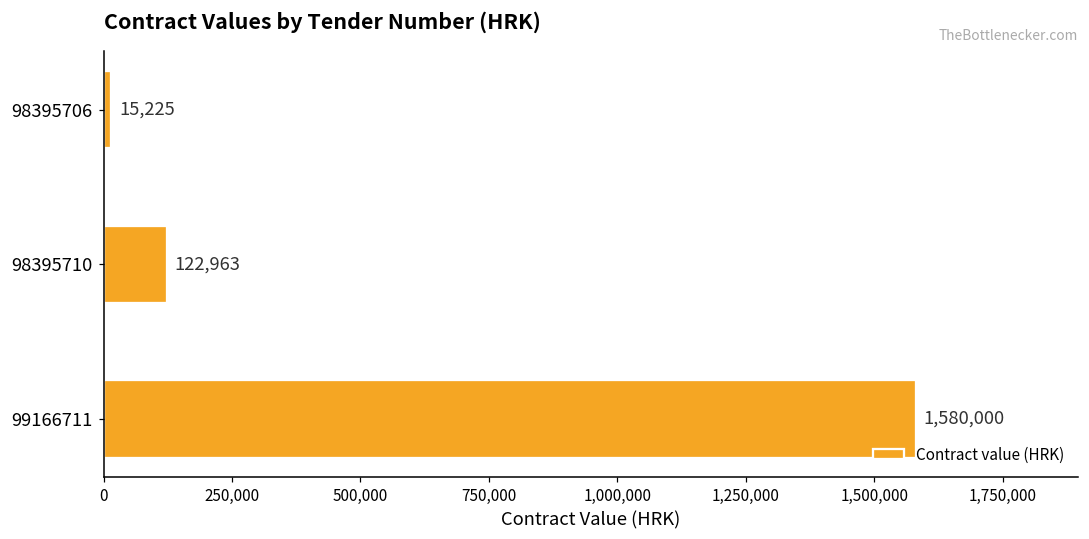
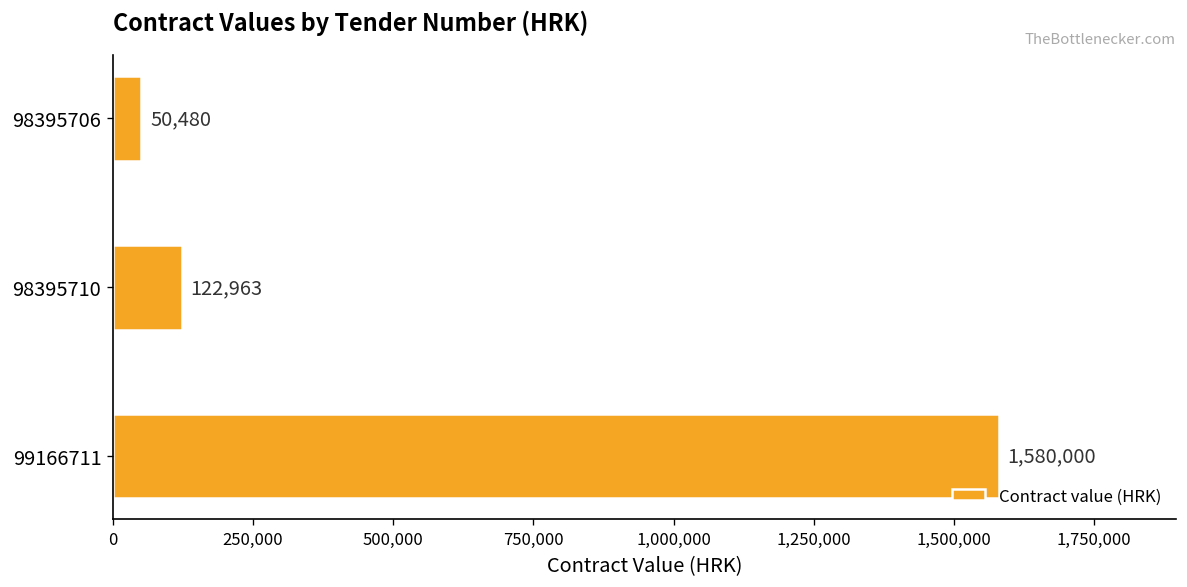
98395706: 15,225 -> 50,480
